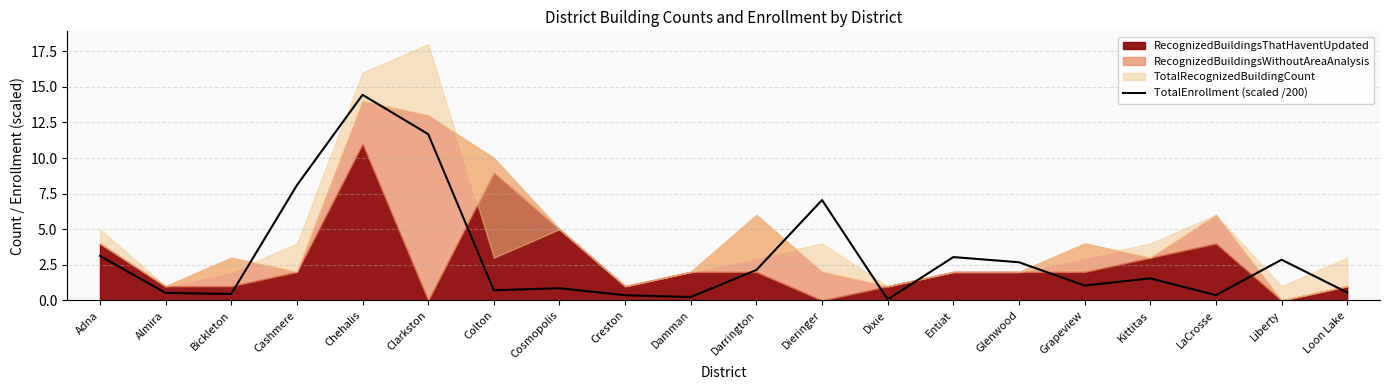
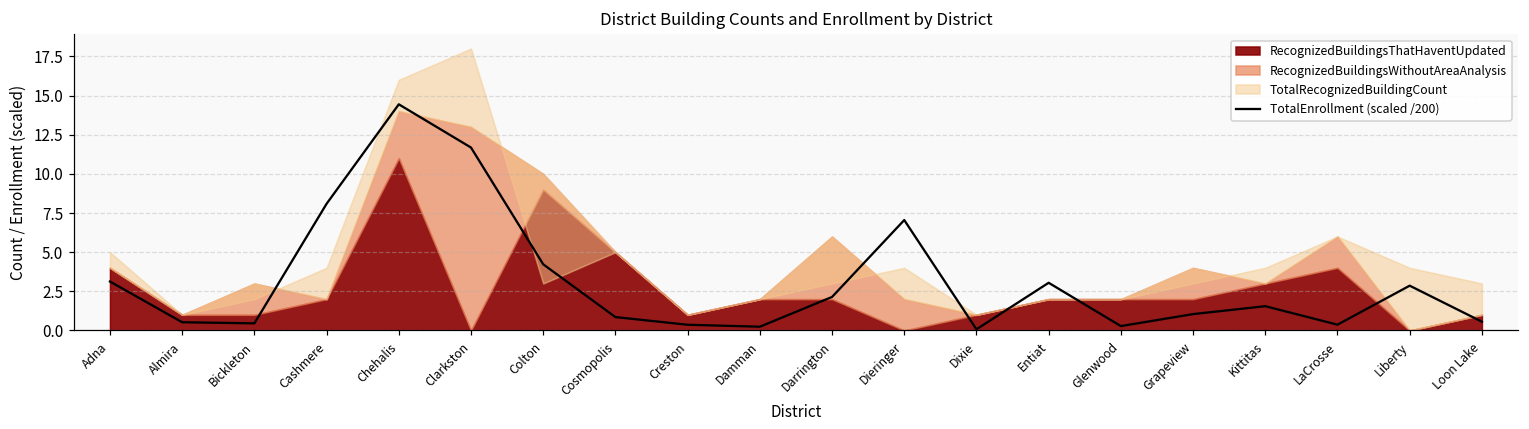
TotalEnrollment (scaled /200), Colton: 0.7 -> 4.2
TotalEnrollment (scaled /200), Glenwood: 2.7 -> 0.3
TotalRecognizedBuildingCount, Liberty: 1 -> 4
